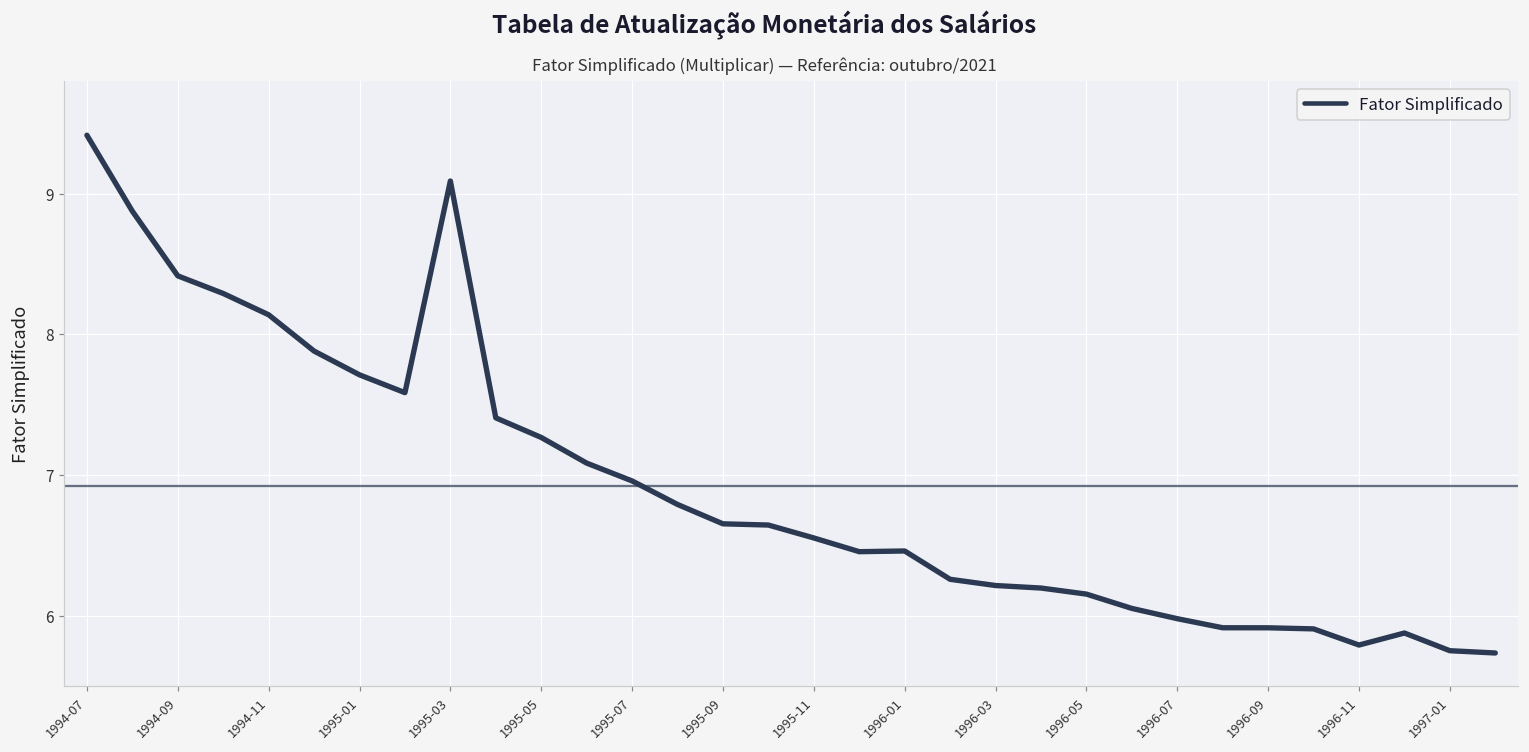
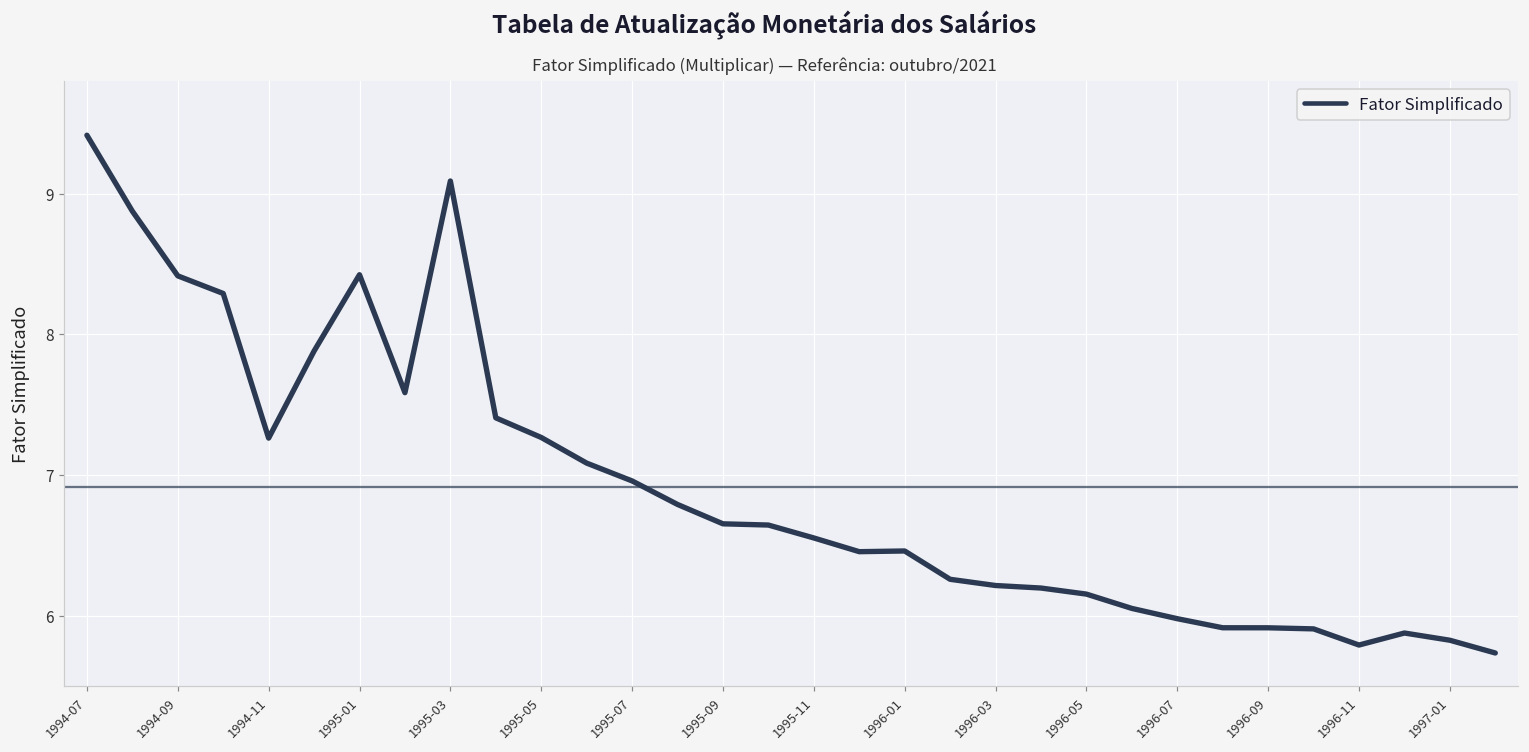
1994-11: 8.14 -> 7.26
1995-01: 7.71 -> 8.42
1997-01: 5.75 -> 5.83
